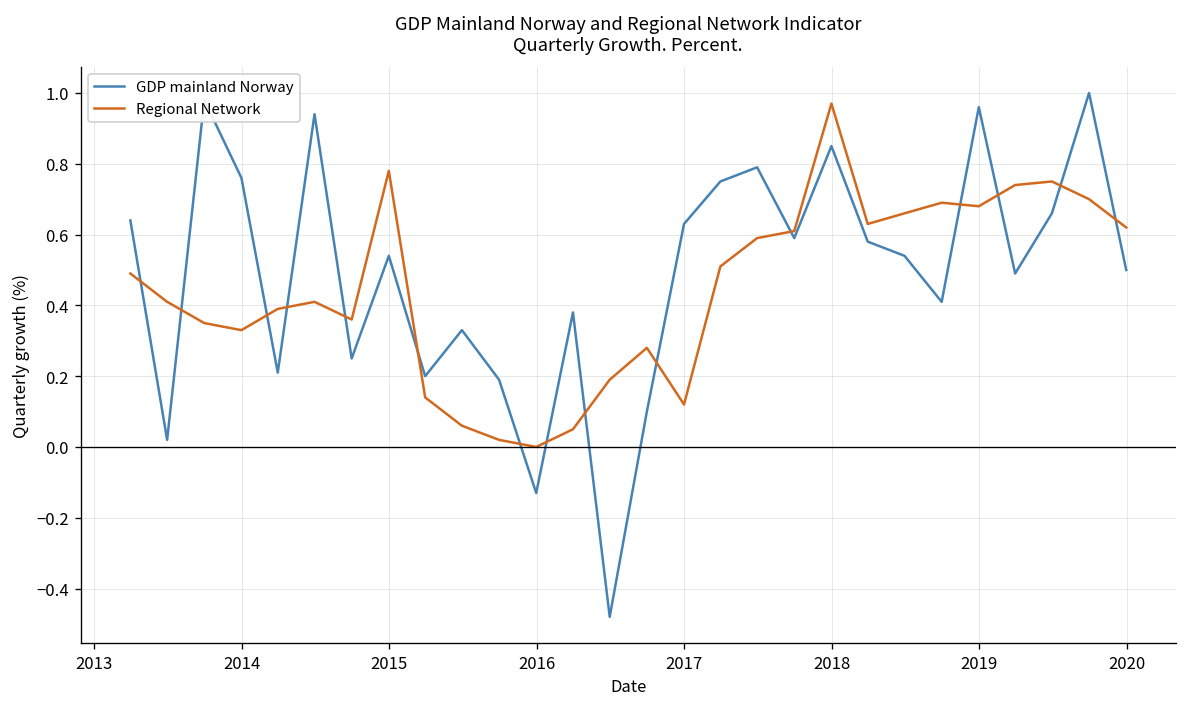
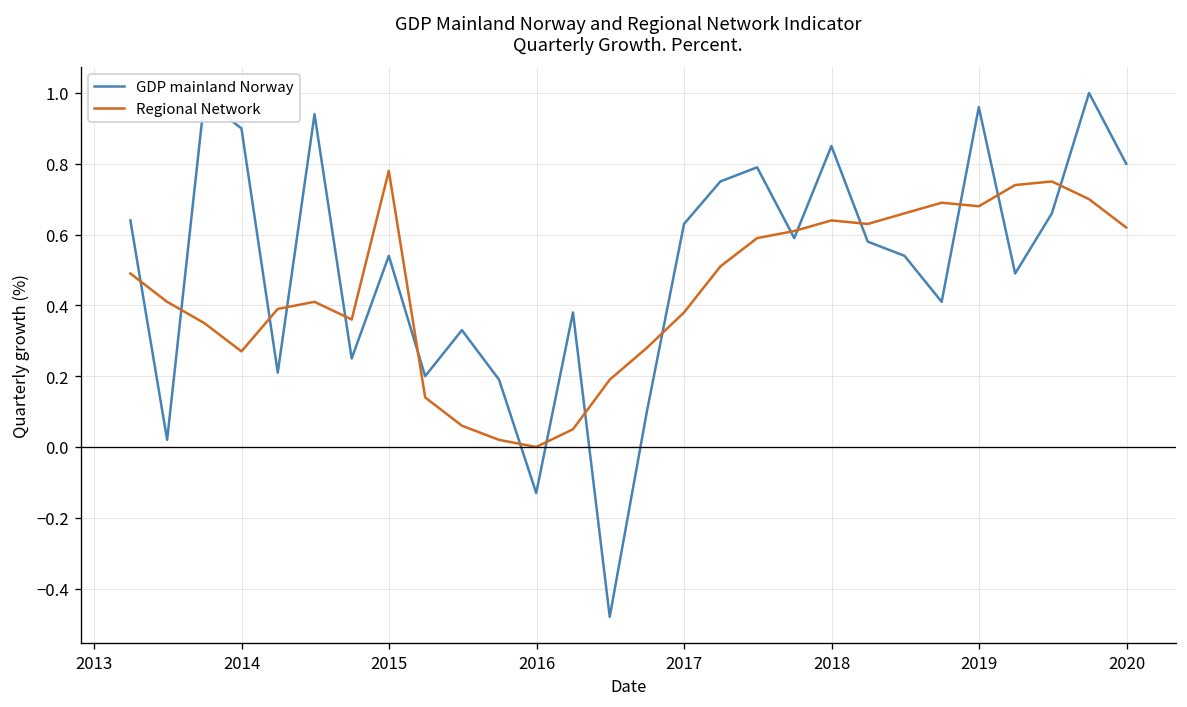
GDP mainland Norway, 2014: 0.76 -> 0.90
Regional Network, 2014: 0.33 -> 0.27
Regional Network, 2017: 0.12 -> 0.38
Regional Network, 2018: 0.97 -> 0.64
GDP mainland Norway, 2020: 0.5 -> 0.8
